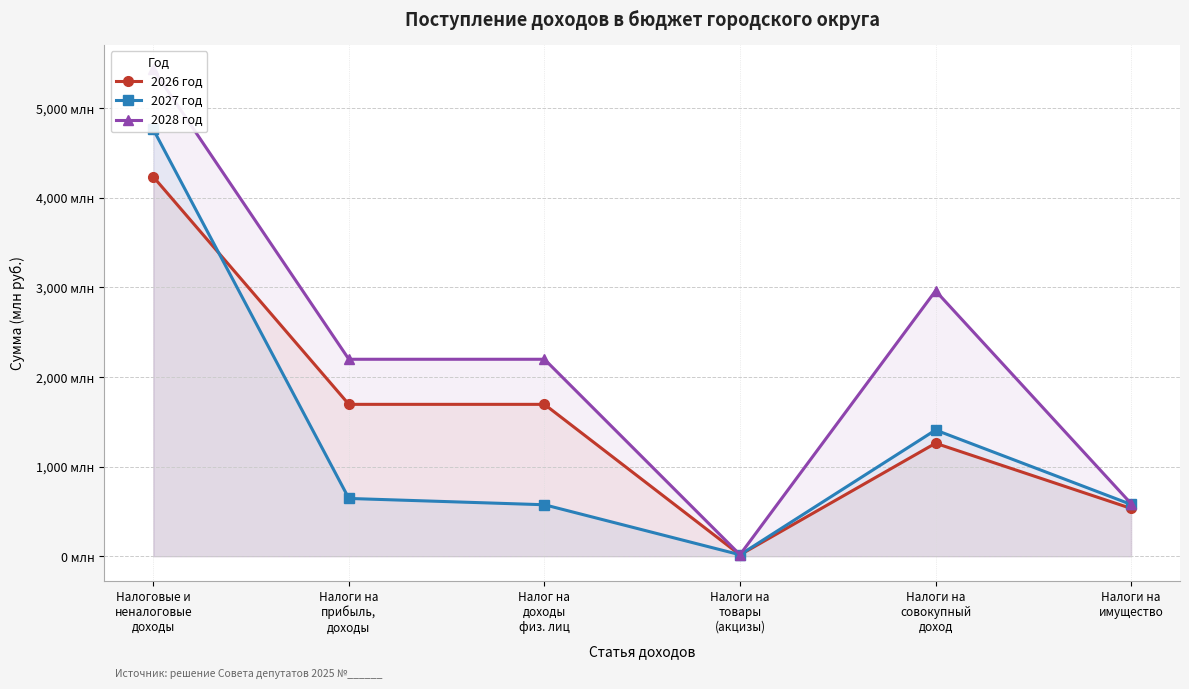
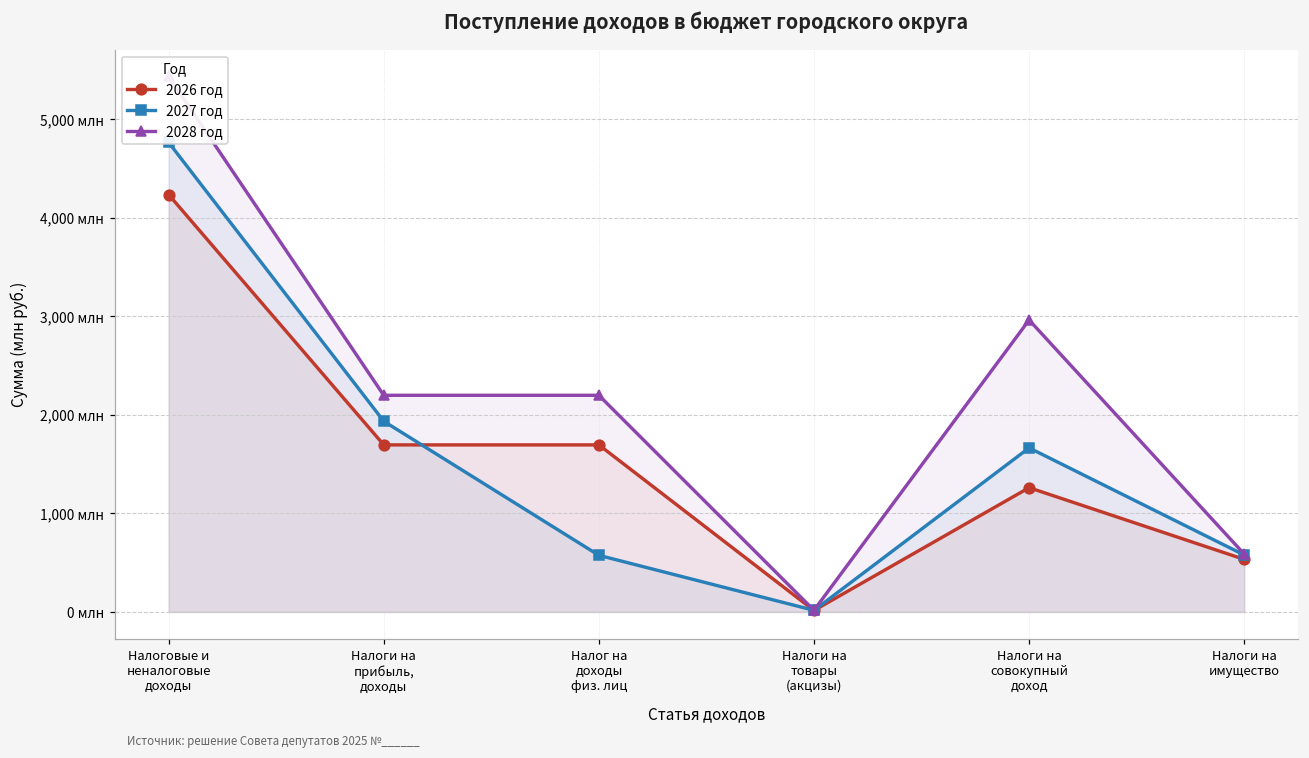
2027 год, Налоги на прибыль, доходы: 600 млн -> 1,900 млн
2027 год, Налоги на совокупный доход: 1,400 млн -> 1,700 млн
